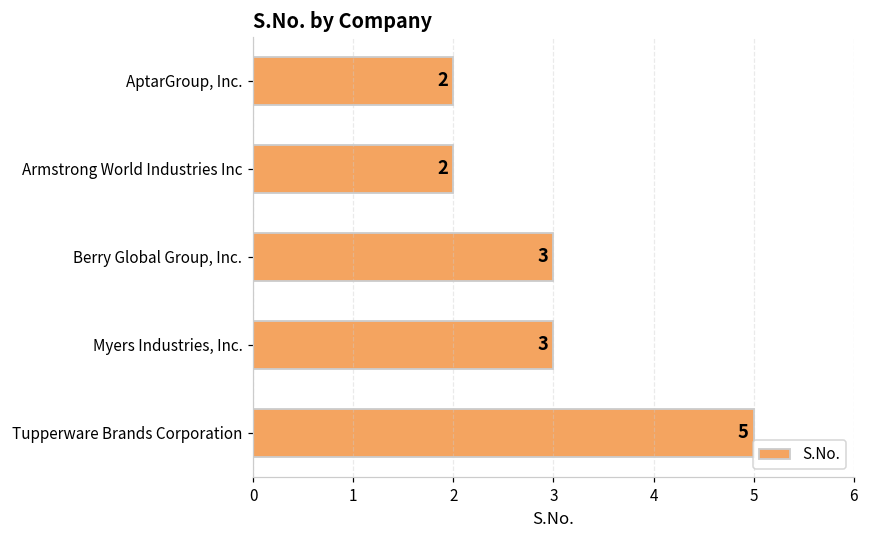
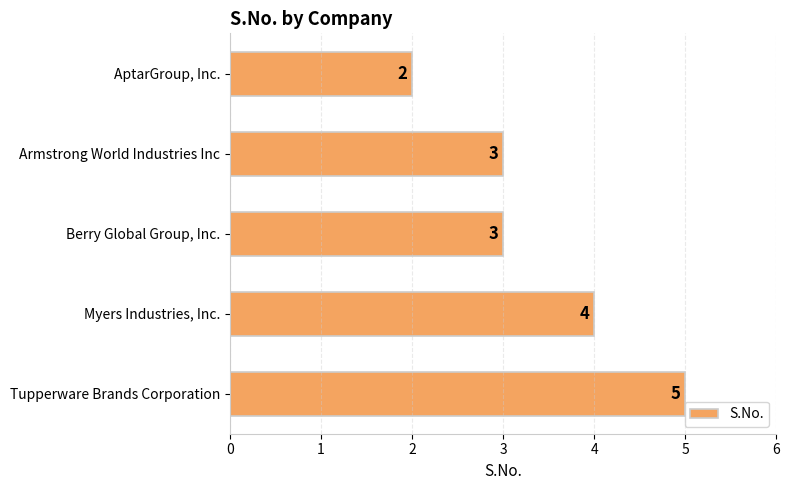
Armstrong World Industries Inc: 2 -> 3
Myers Industries, Inc.: 3 -> 4
